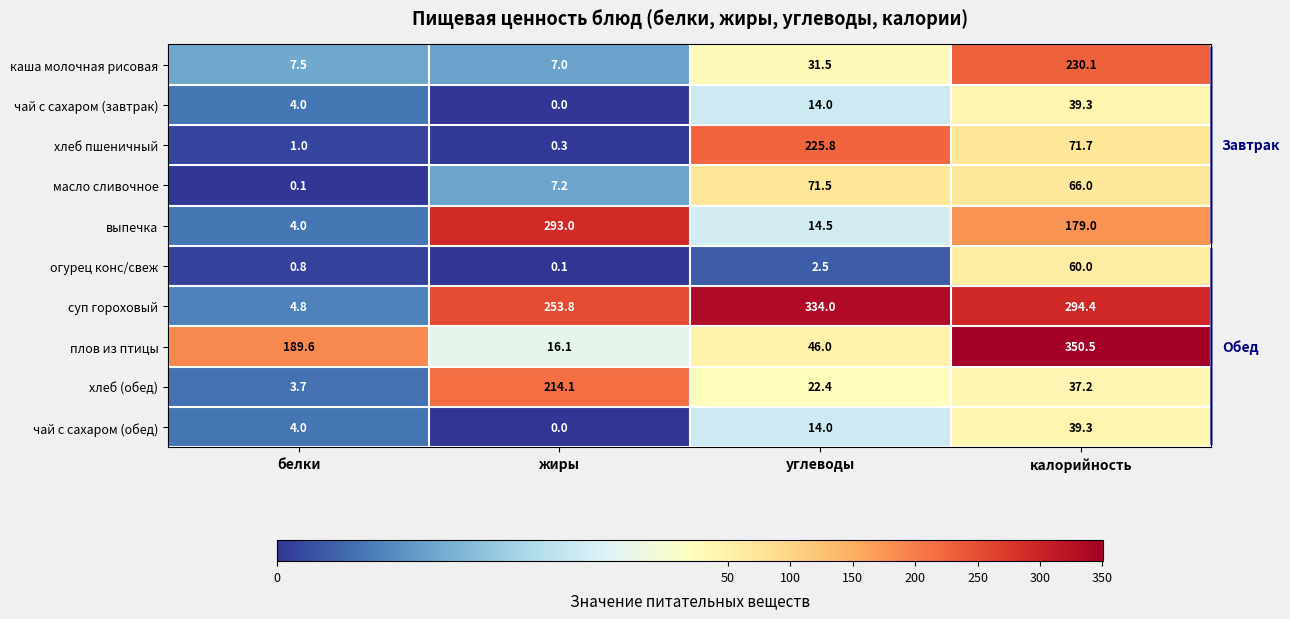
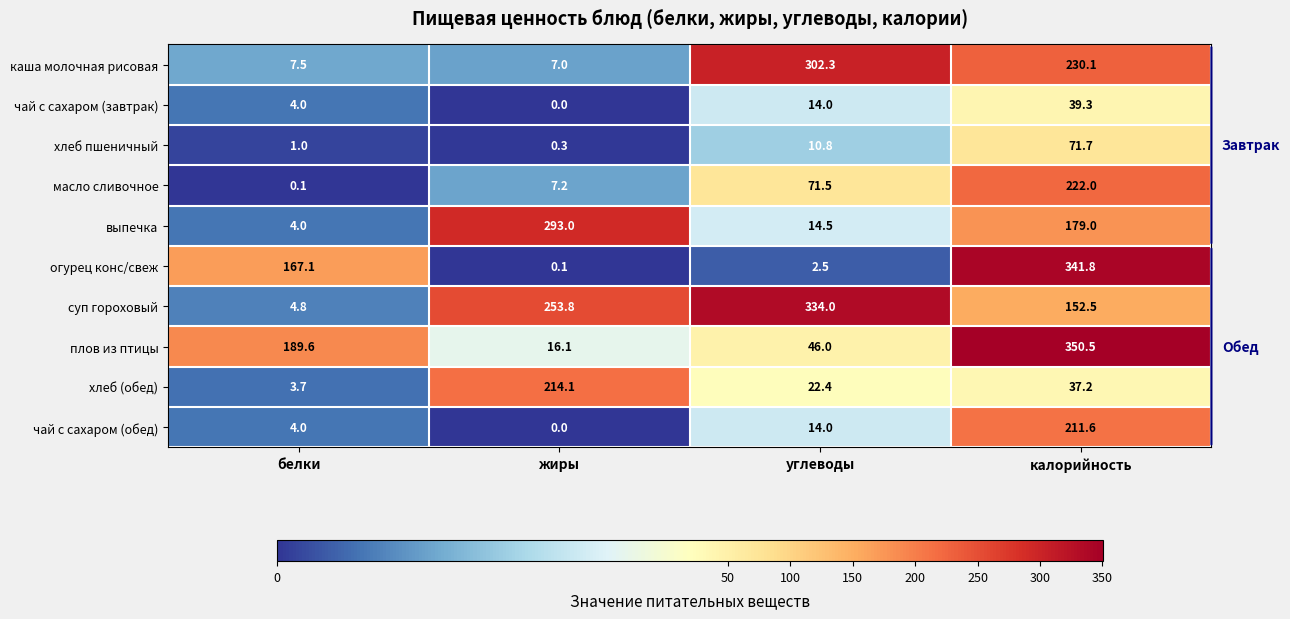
каша молочная рисовая, углеводы: 31.5 -> 302.3
хлеб пшеничный, углеводы: 225.8 -> 10.8
масло сливочное, калорийность: 66.0 -> 222.0
огурец конс/свеж, белки: 0.8 -> 167.1
огурец конс/свеж, калорийность: 60.0 -> 341.8
суп гороховый, калорийность: 294.4 -> 152.5
чай с сахаром (обед), калорийность: 39.3 -> 211.6
